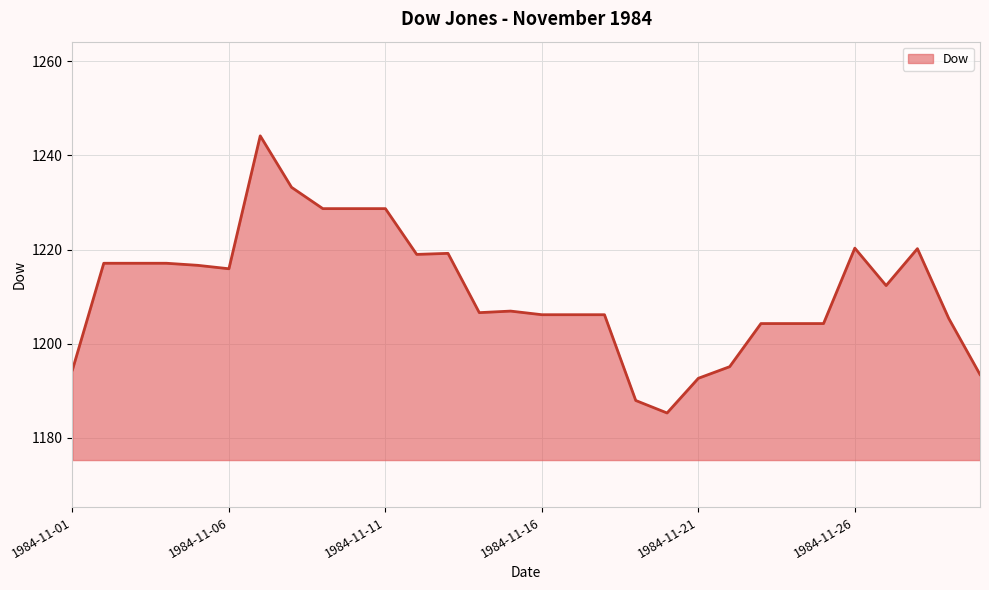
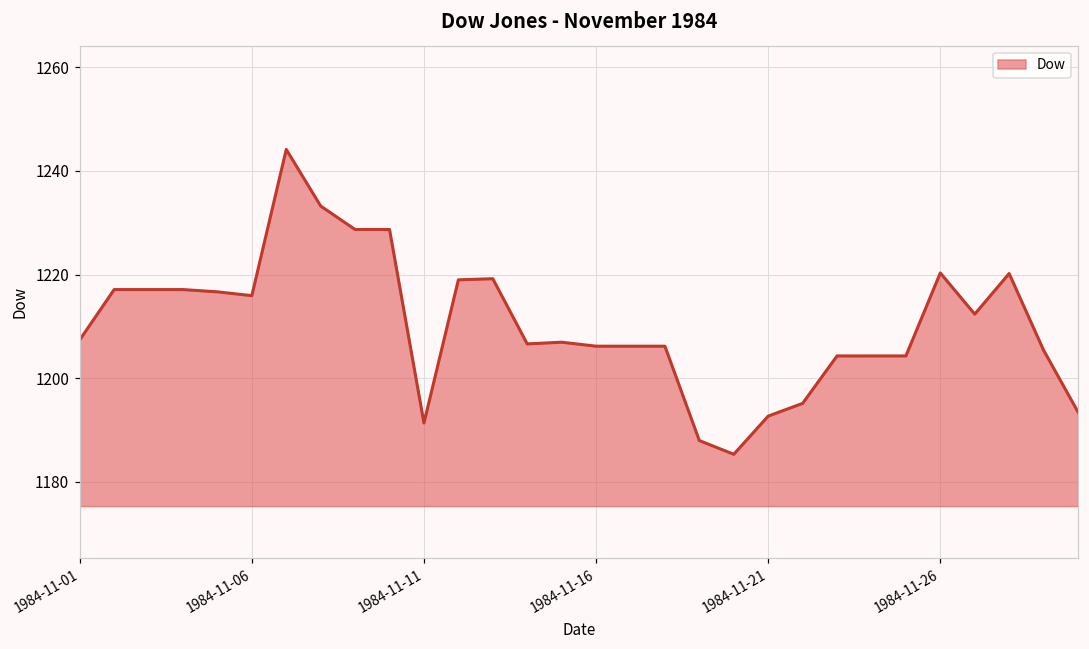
1984-11-01: 1194 -> 1207
1984-11-11: 1229 -> 1191
